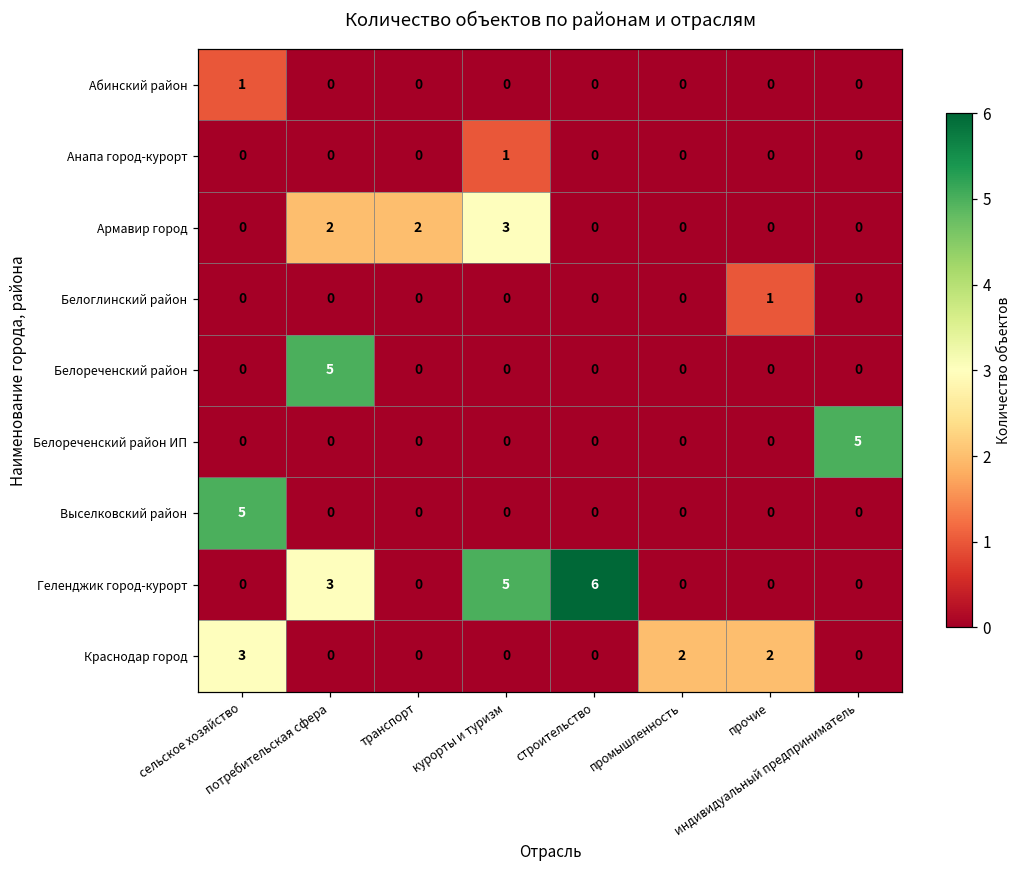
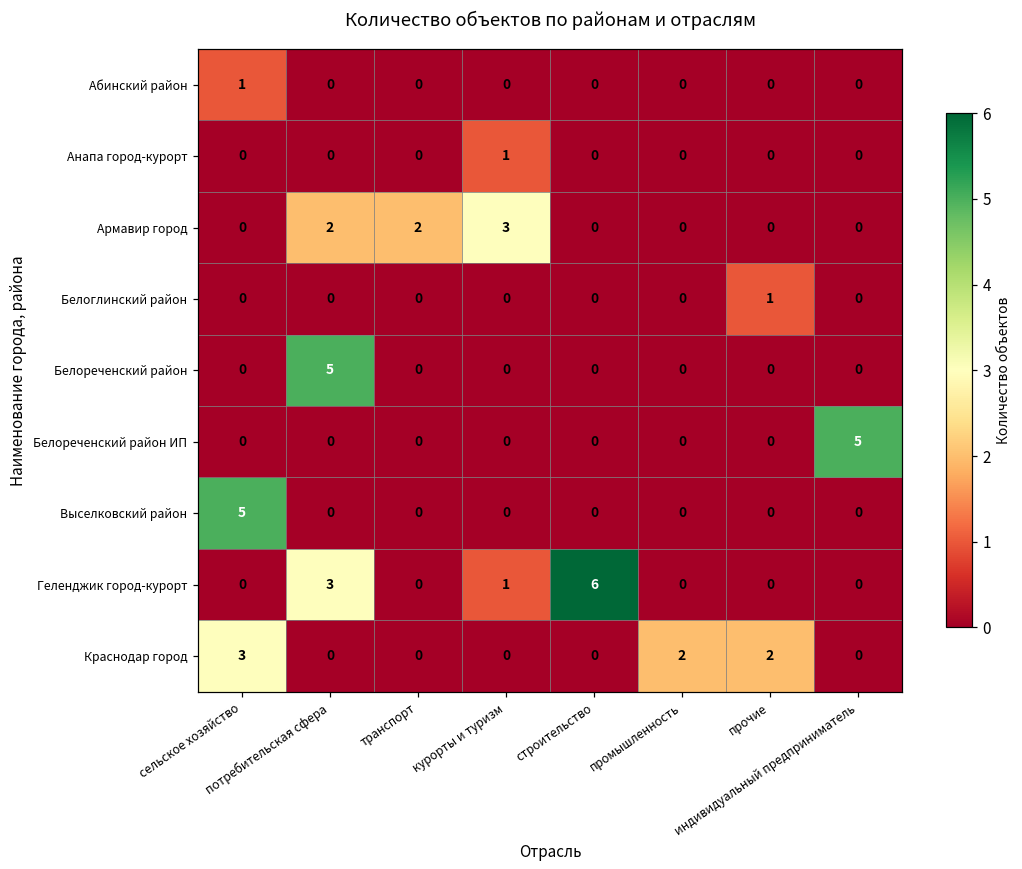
Геленджик город-курорт, курорты и туризм: 5 -> 1
